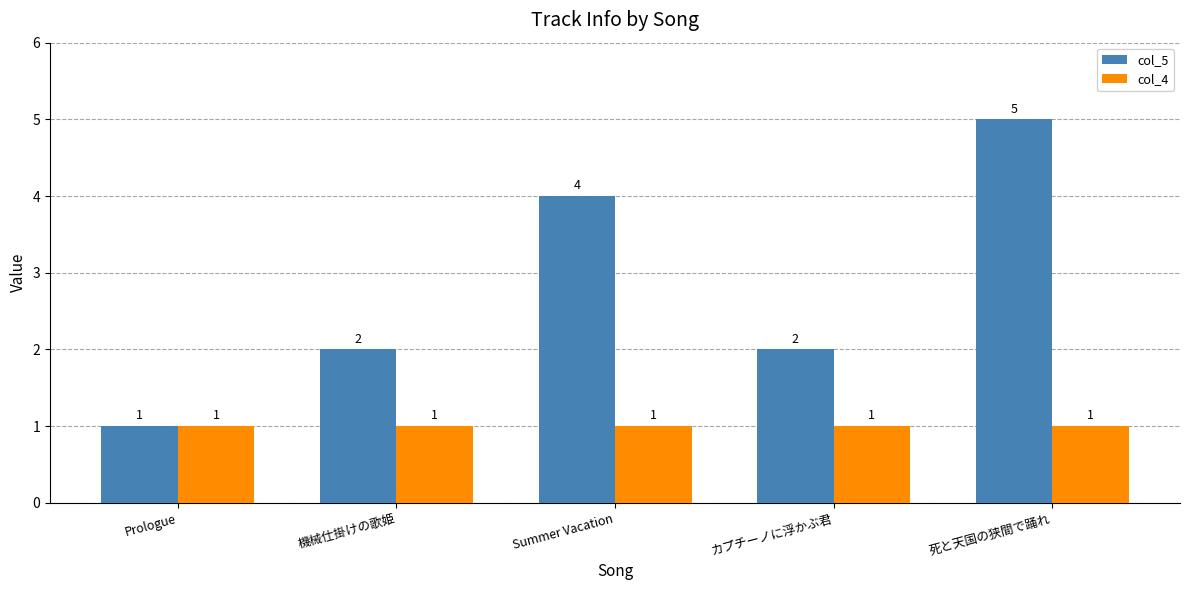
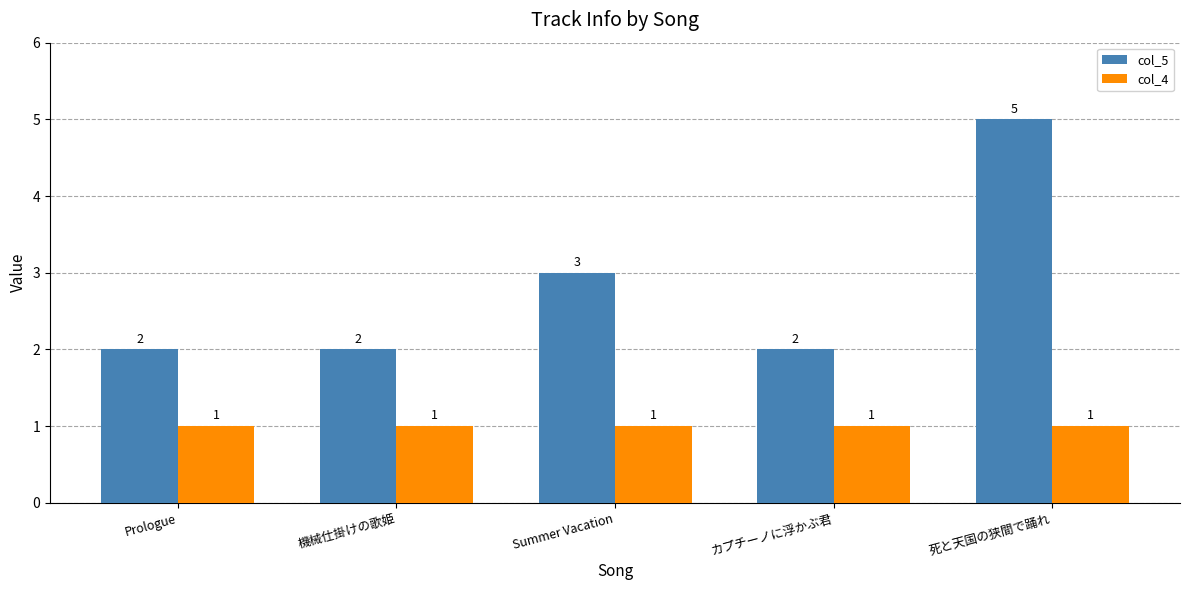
col_5, Prologue: 1 -> 2
col_5, Summer Vacation: 4 -> 3
